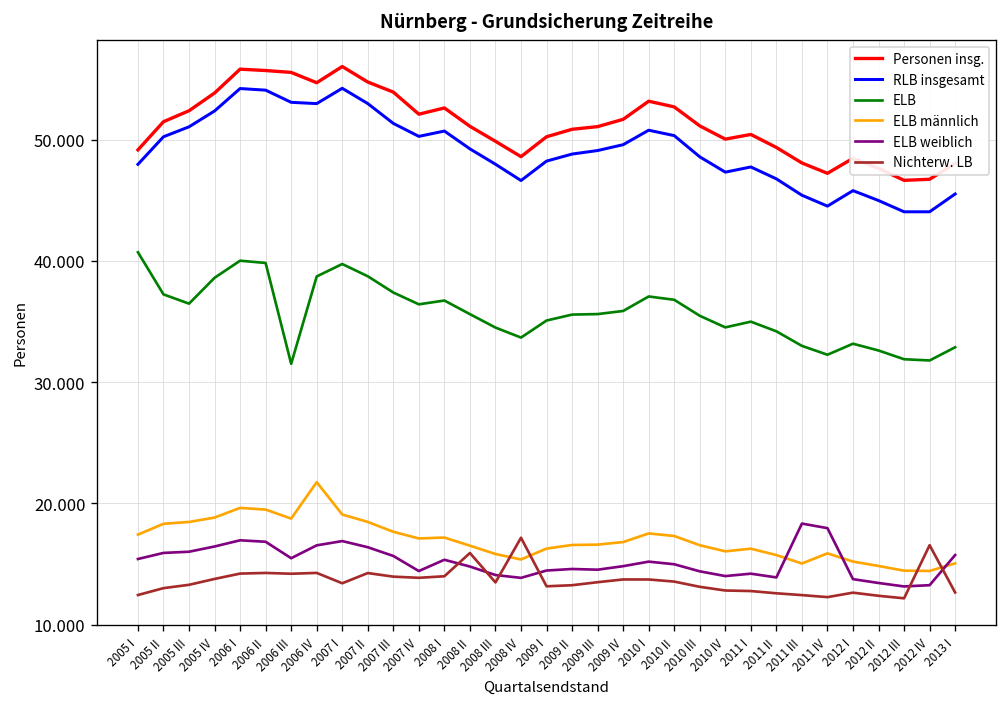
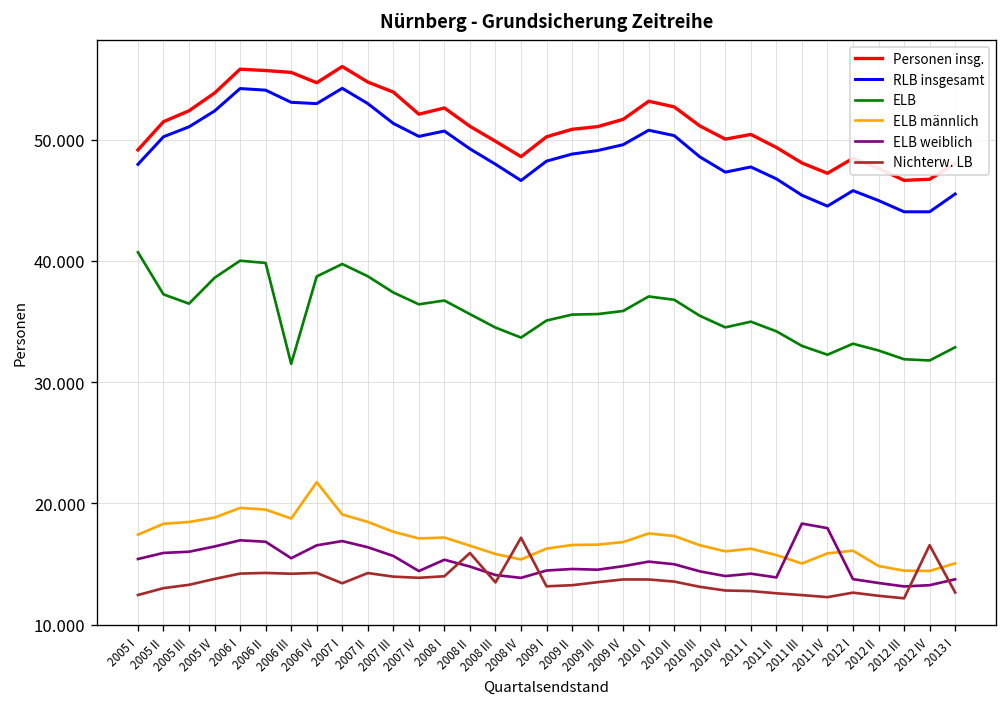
ELB männlich, 2012 I: 15.2 -> 16.1
ELB weiblich, 2013 I: 15.7 -> 13.7
